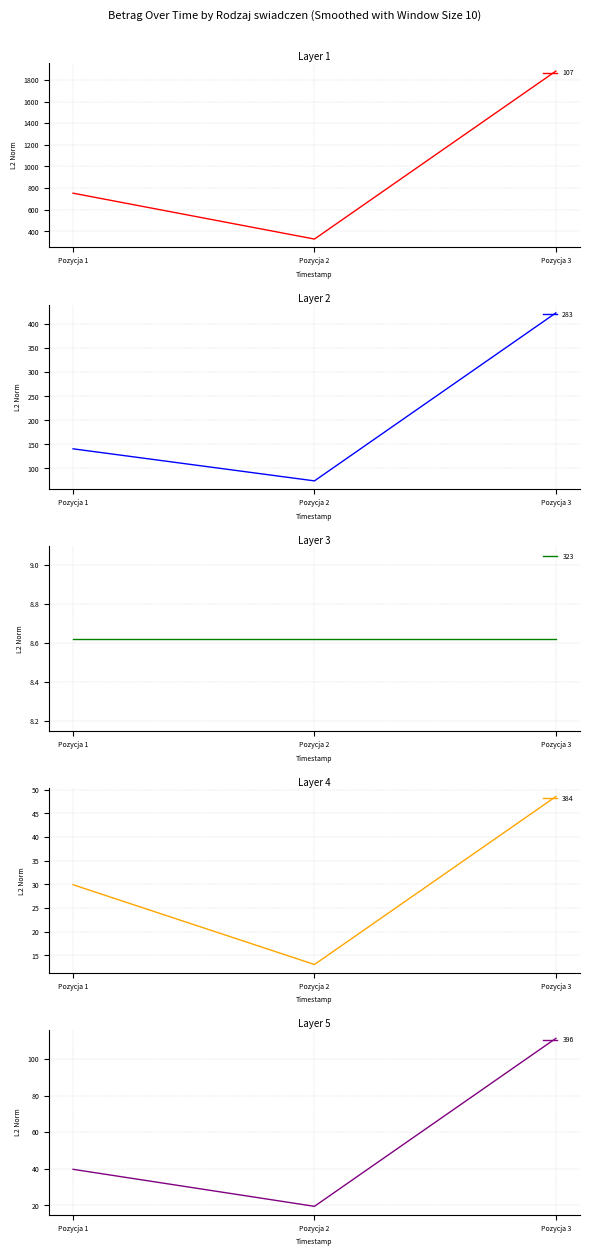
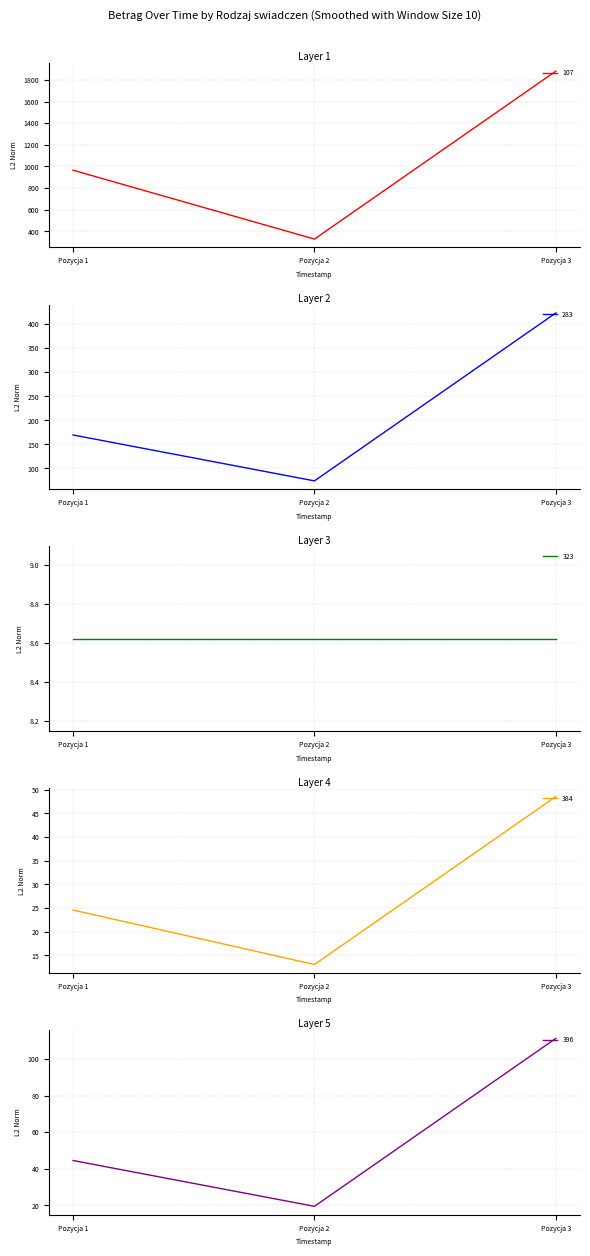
Layer 1, Pozycja 1: 750 -> 970
Layer 2, Pozycja 1: 140 -> 170
Layer 4, Pozycja 1: 30 -> 25
Layer 5, Pozycja 1: 40 -> 45
